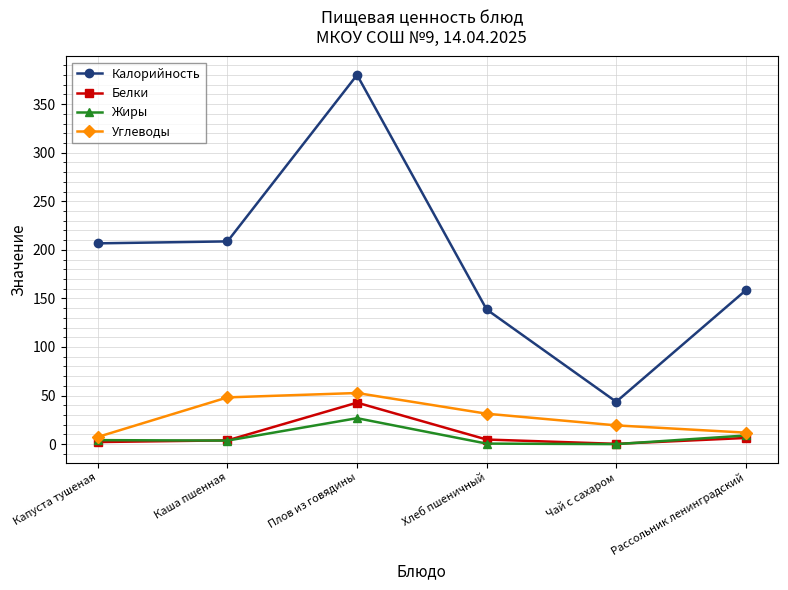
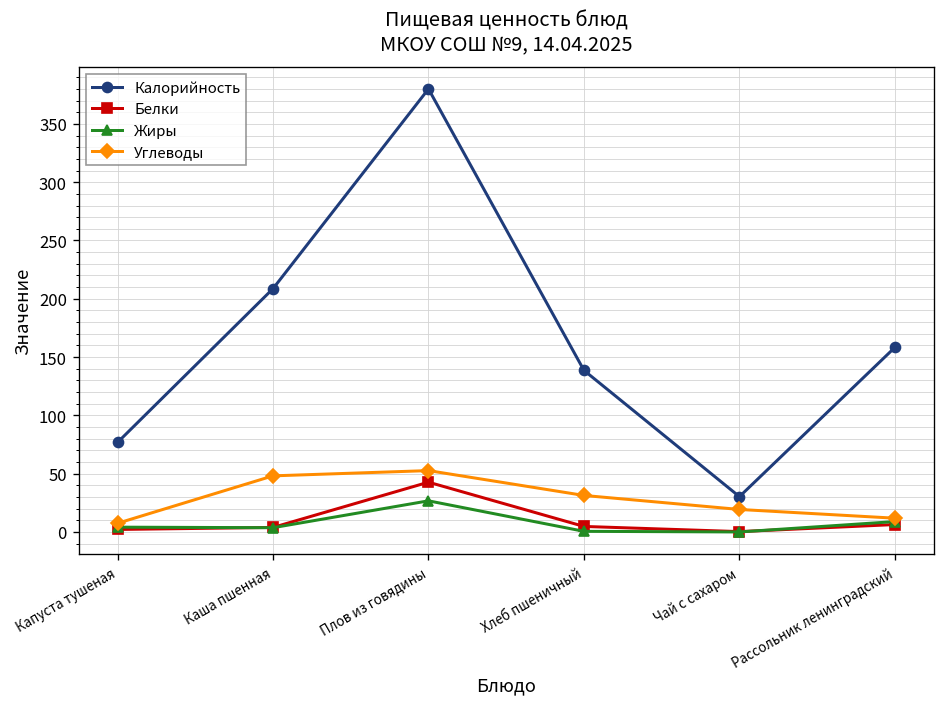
Калорийность, Капуста тушеная: 210 -> 80
Калорийность, Чай с сахаром: 40 -> 30
